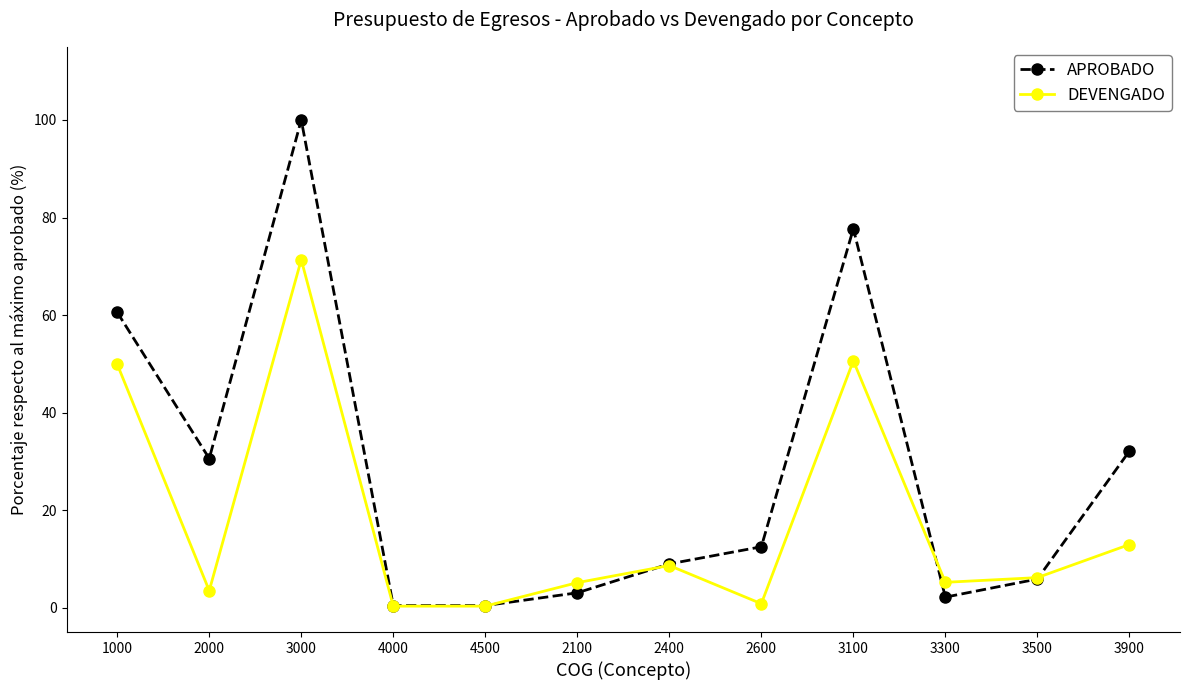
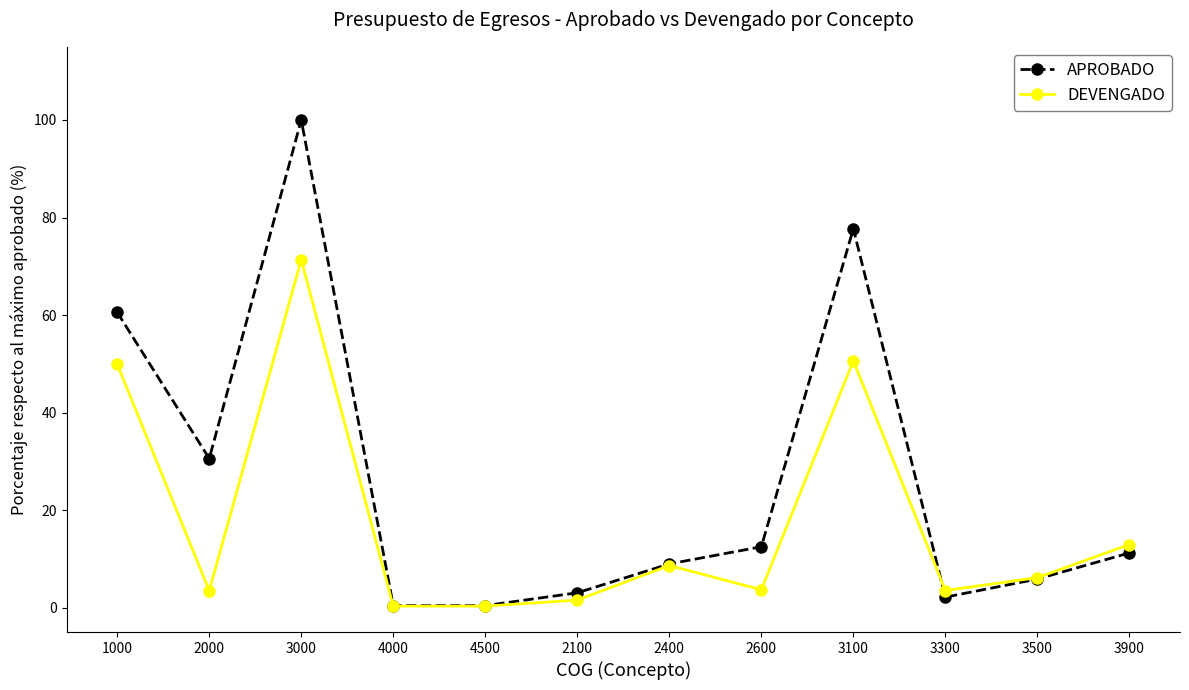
DEVENGADO, 2100: 5 -> 2
DEVENGADO, 2600: 1 -> 4
DEVENGADO, 3300: 5 -> 4
APROBADO, 3900: 32 -> 11
